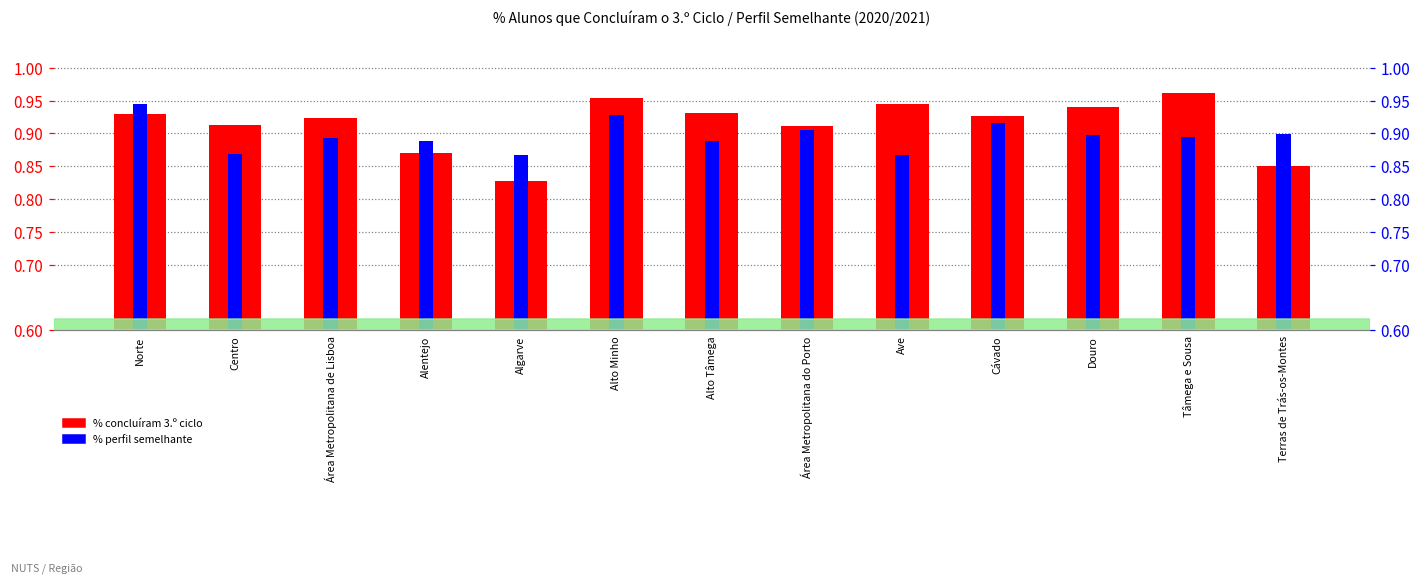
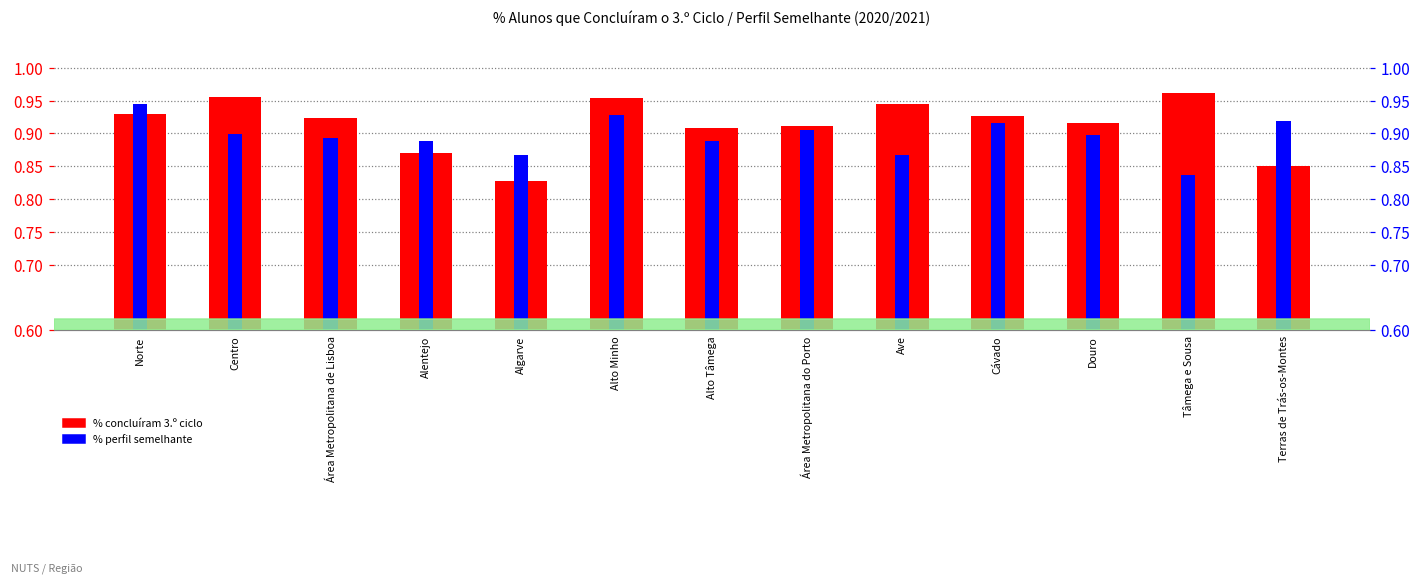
% concluíram 3.º ciclo, Centro: 0.91 -> 0.96
% perfil semelhante, Centro: 0.87 -> 0.90
% concluíram 3.º ciclo, Alto Tâmega: 0.93 -> 0.91
% concluíram 3.º ciclo, Douro: 0.94 -> 0.92
% perfil semelhante, Tâmega e Sousa: 0.89 -> 0.84
% perfil semelhante, Terras de Trás-os-Montes: 0.90 -> 0.92
